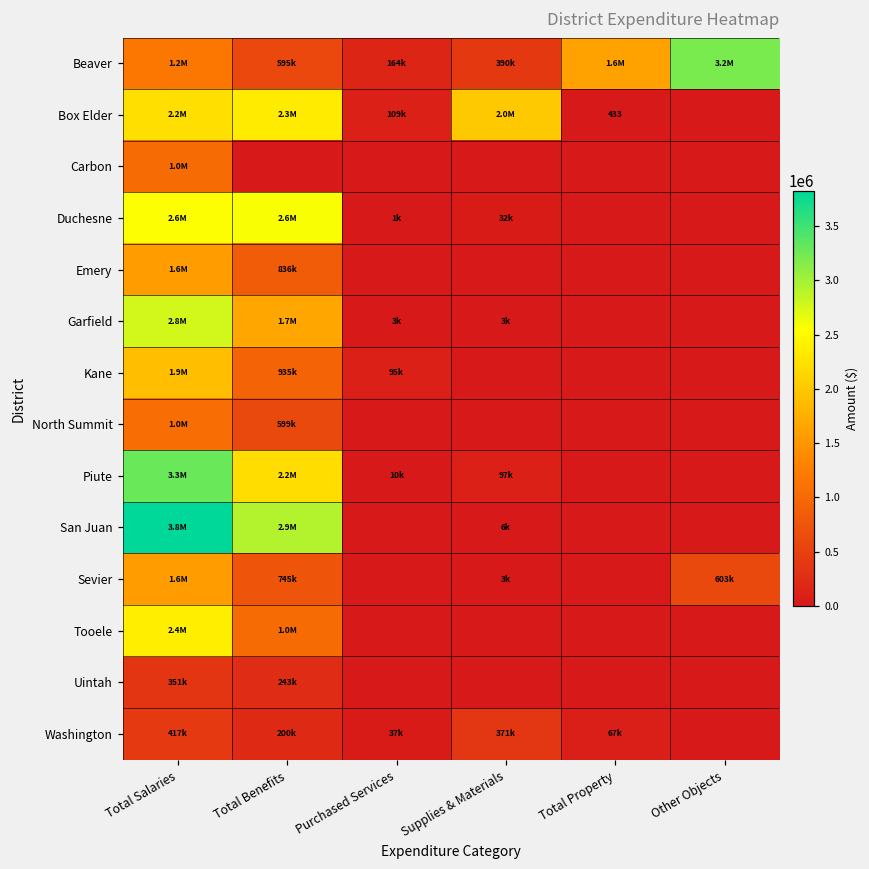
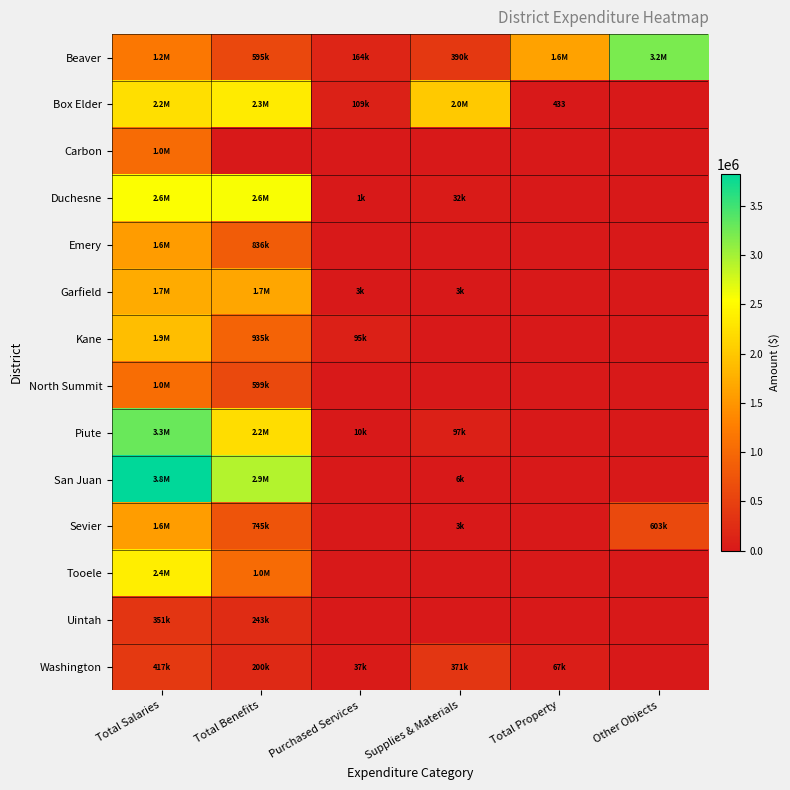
Garfield, Total Salaries: 2.8M -> 1.7M
